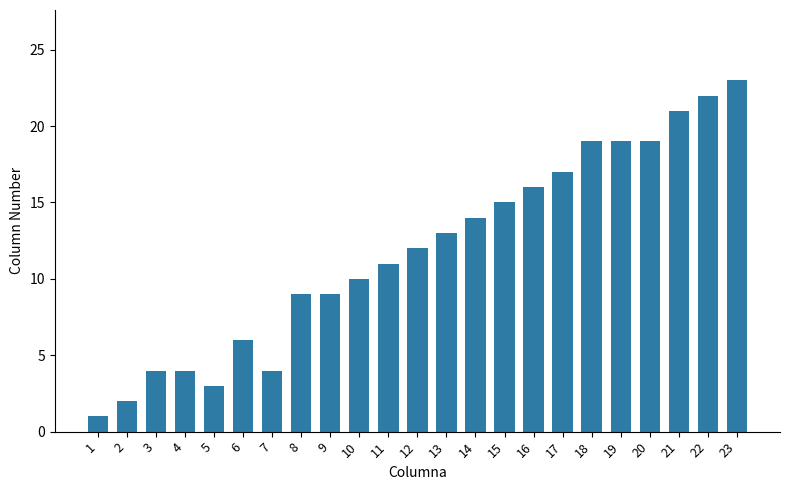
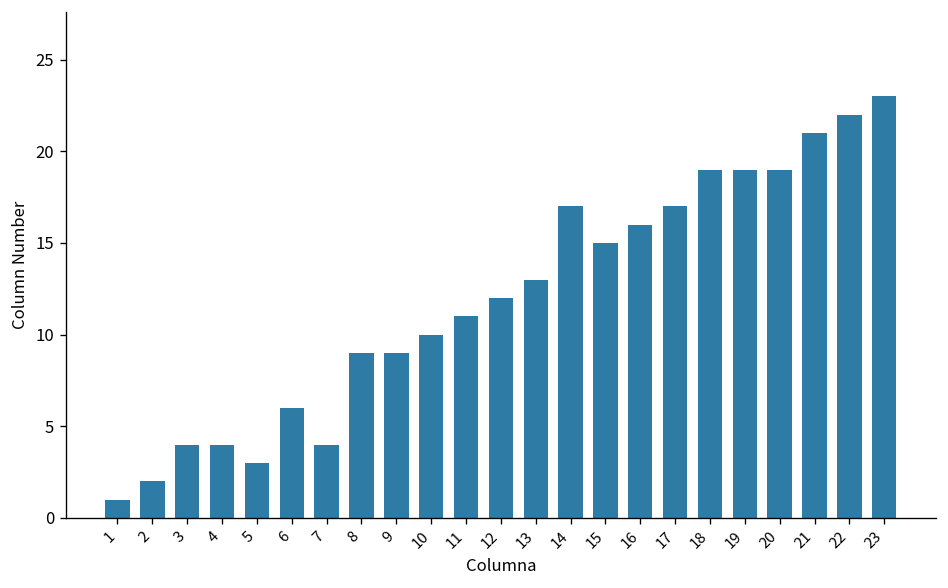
14: 14 -> 17
